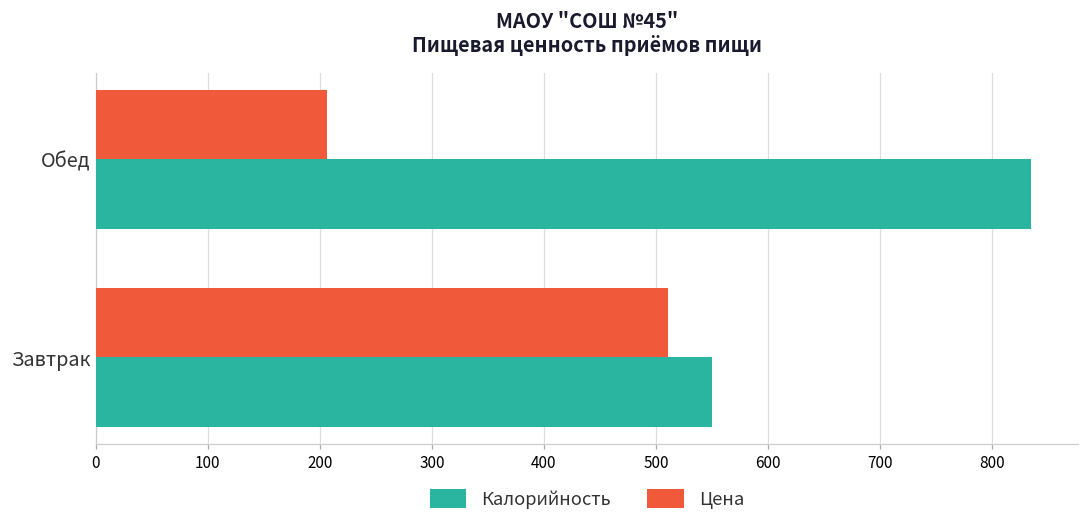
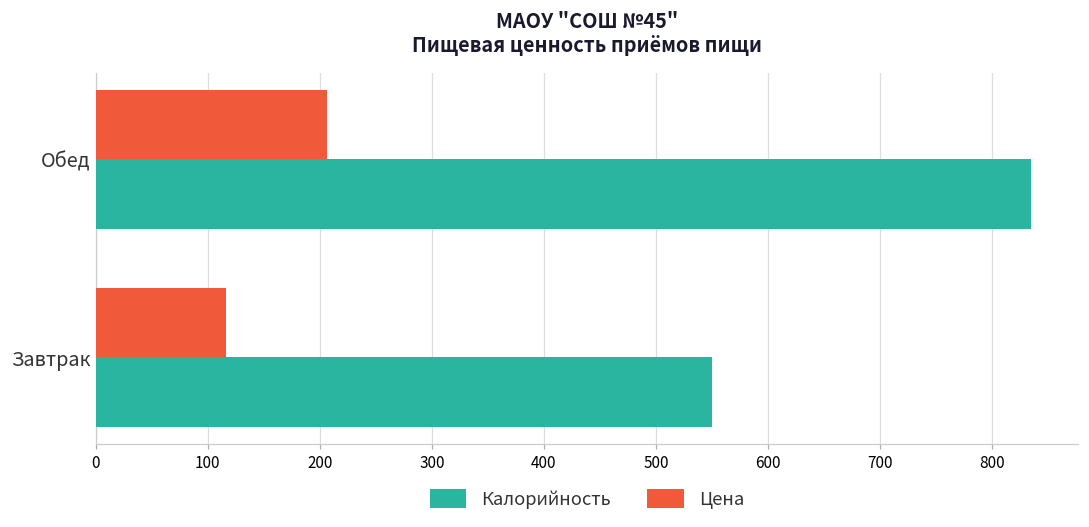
Цена, Завтрак: 511 -> 116
